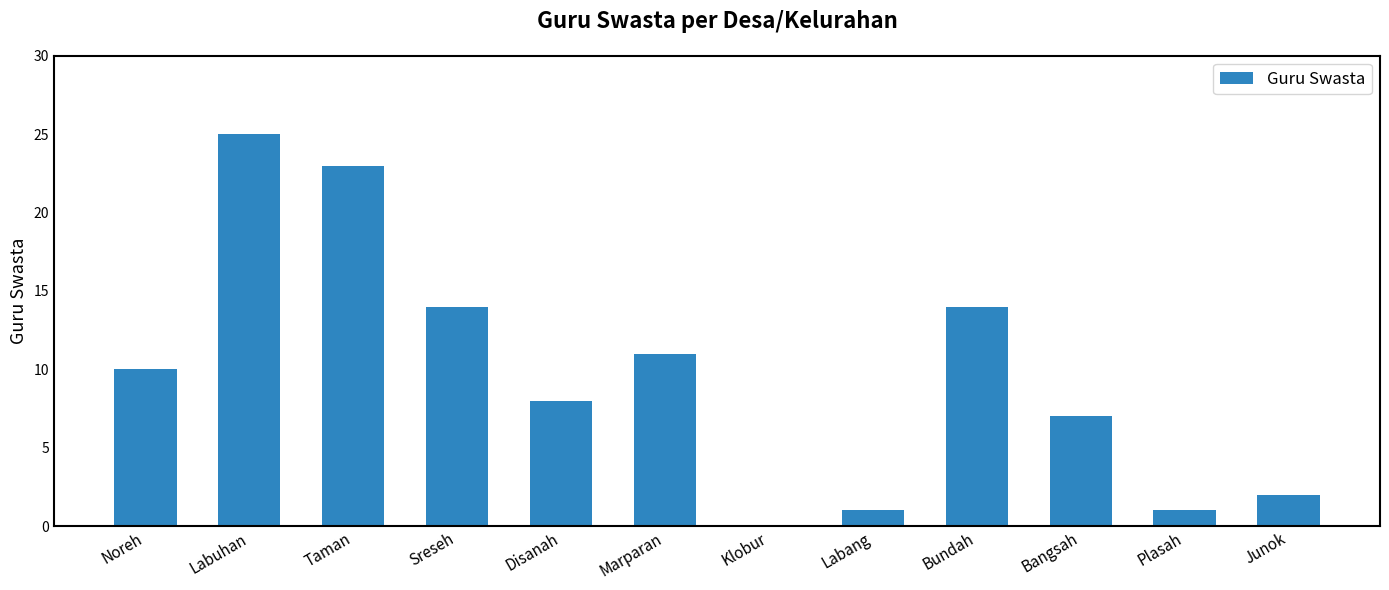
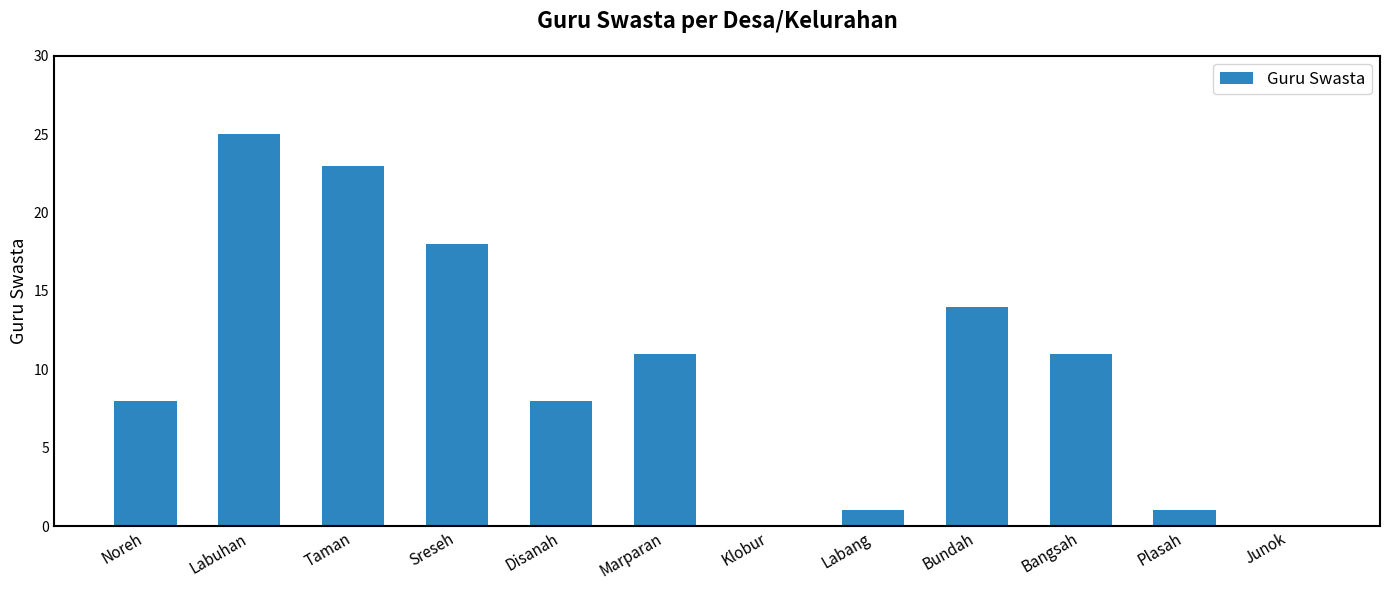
Noreh: 10 -> 8
Sreseh: 14 -> 18
Bangsah: 7 -> 11
Junok: 2 -> 0
